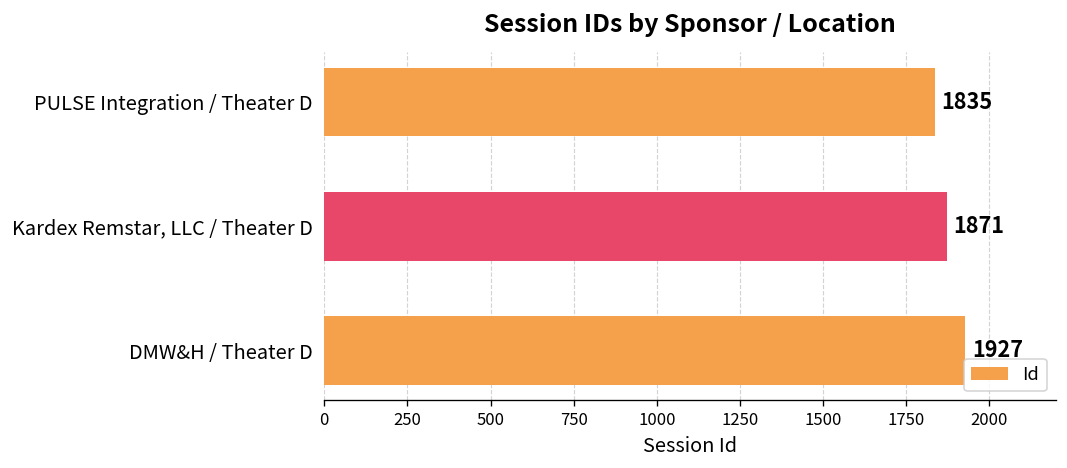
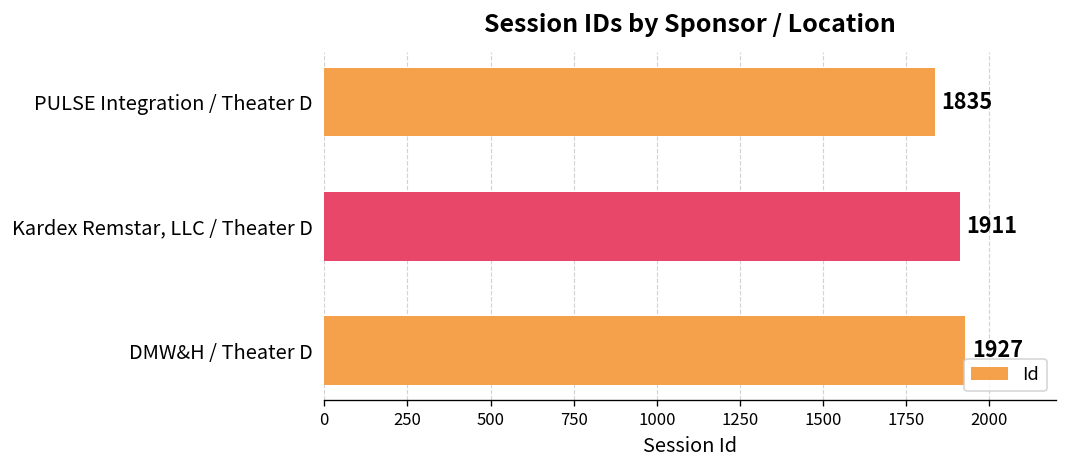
Kardex Remstar, LLC / Theater D: 1871 -> 1911
